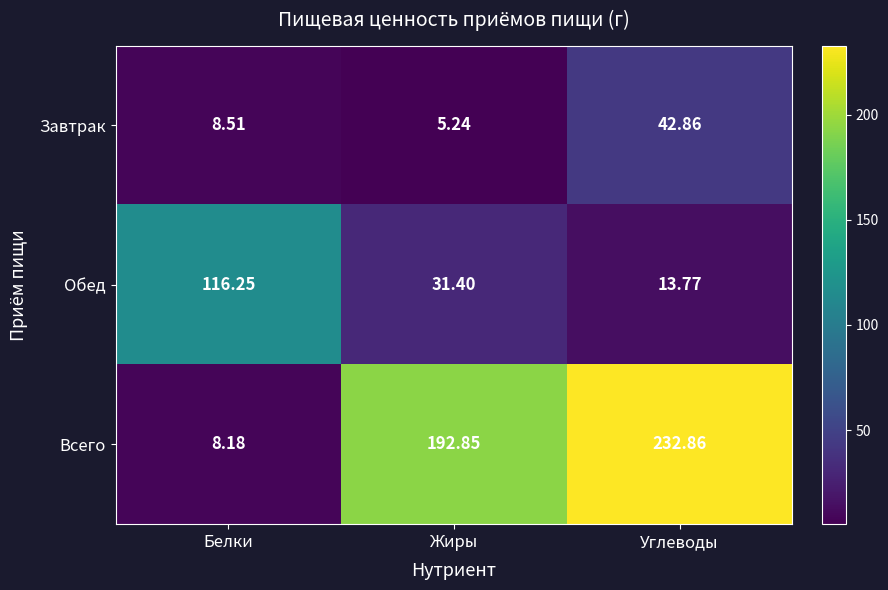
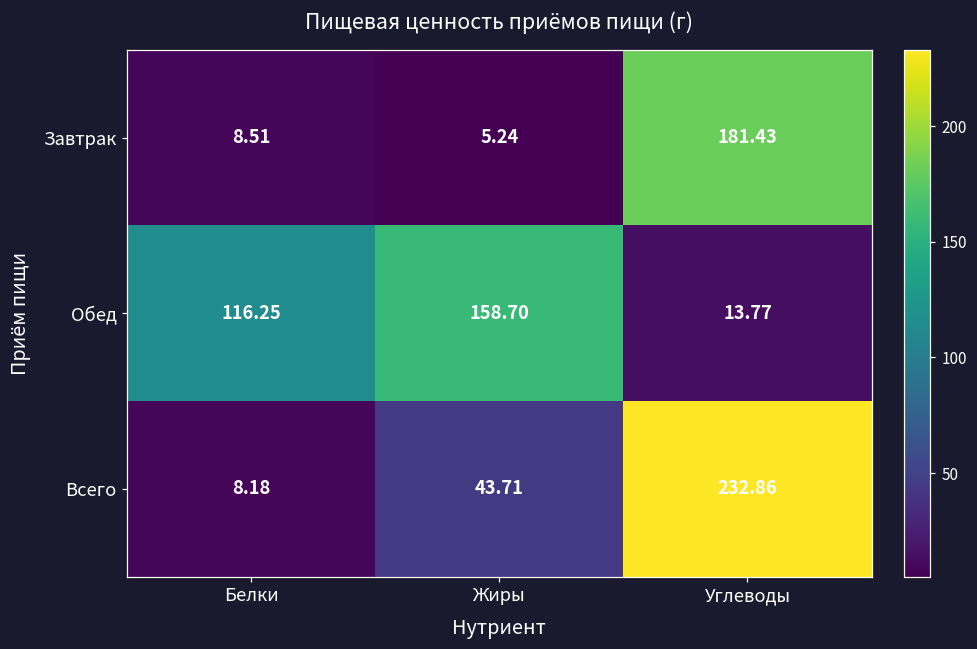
Завтрак, Углеводы: 42.86 -> 181.43
Обед, Жиры: 31.40 -> 158.70
Всего, Жиры: 192.85 -> 43.71
